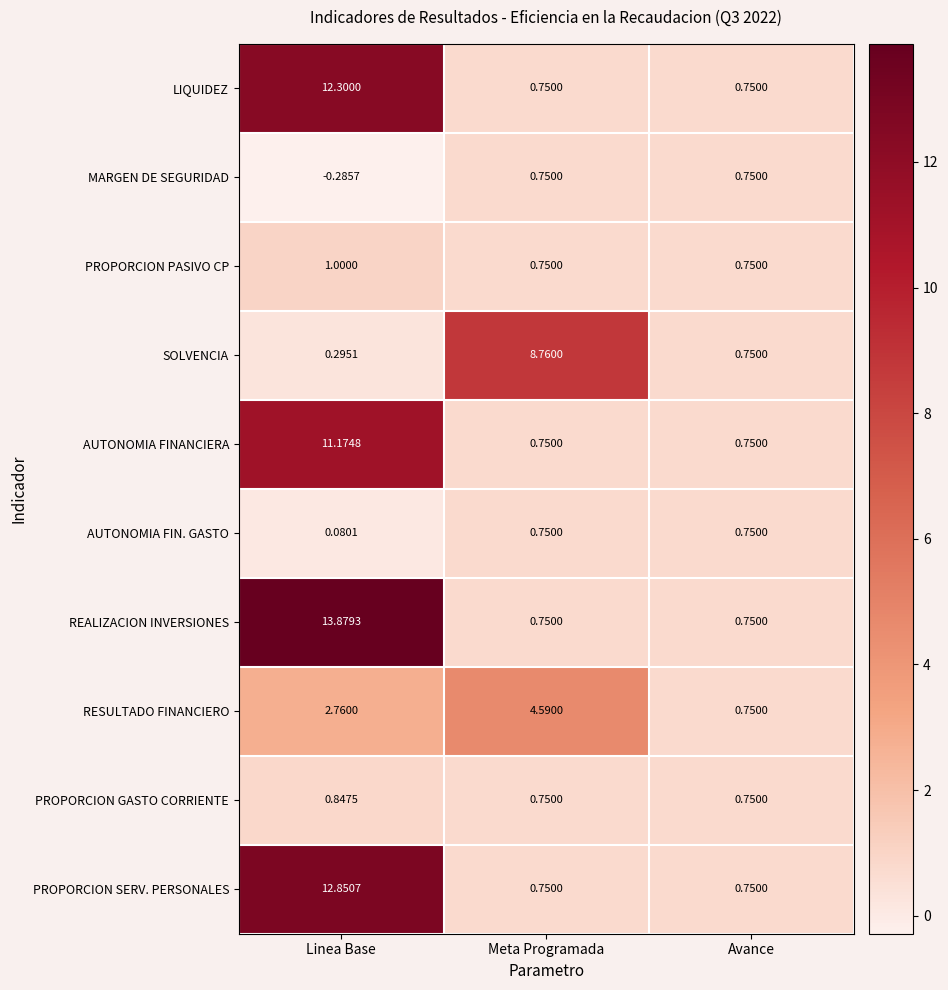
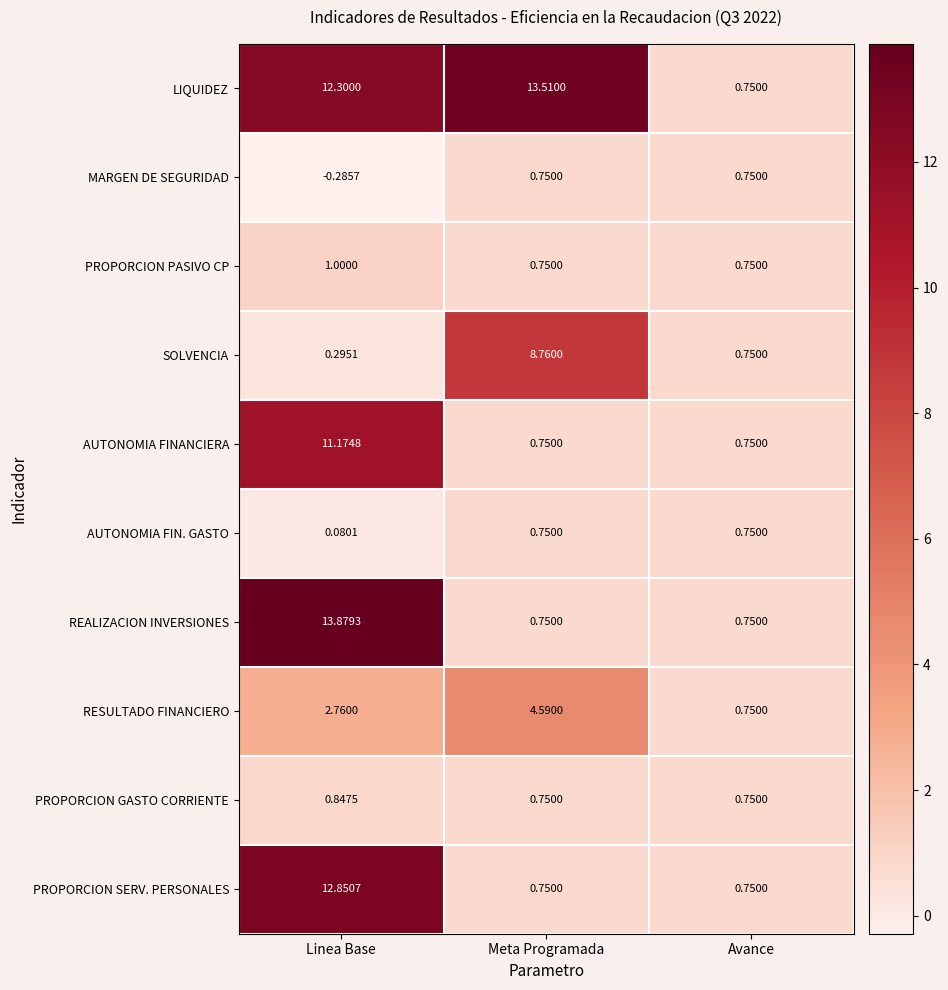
LIQUIDEZ, Meta Programada: 0.7500 -> 13.5100
